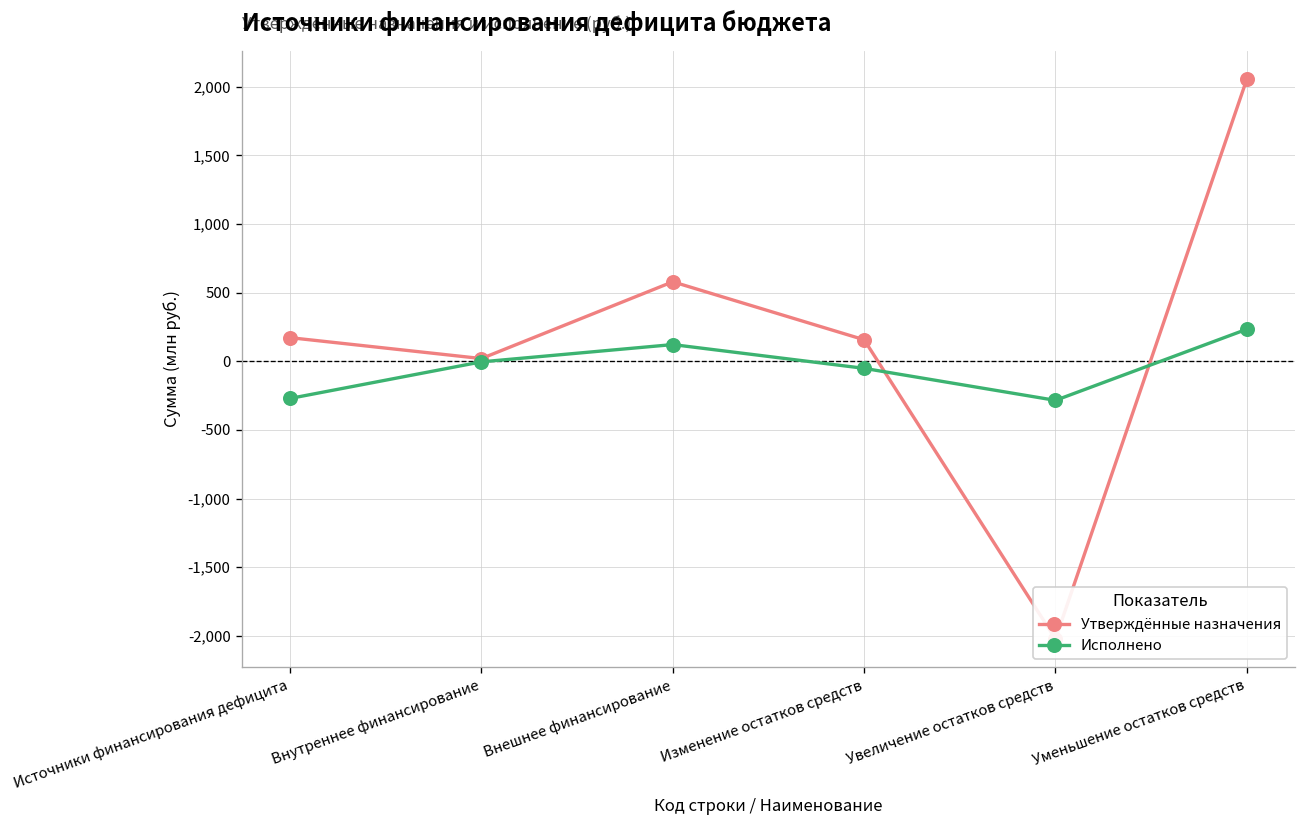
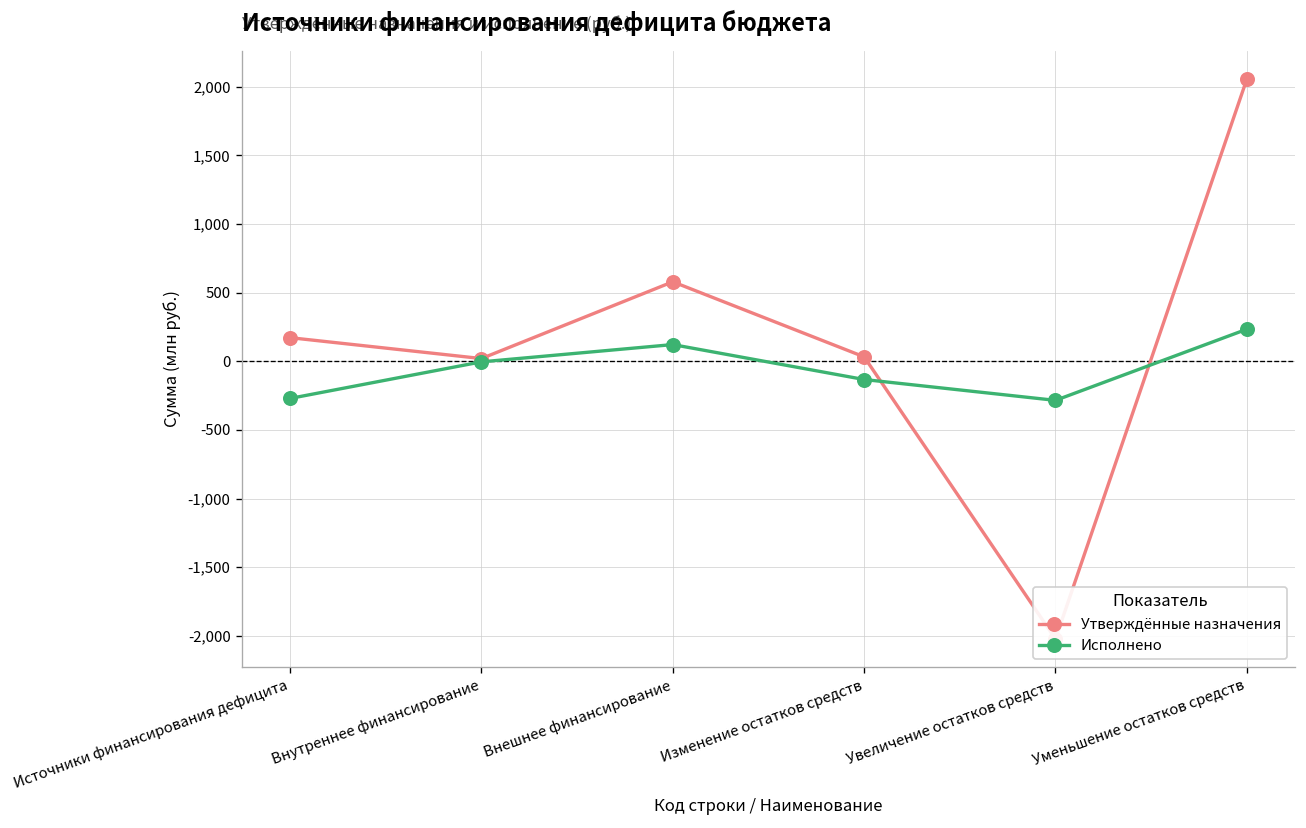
Утверждённые назначения, Изменение остатков средств: 160 -> 30
Исполнено, Изменение остатков средств: -50 -> -130
